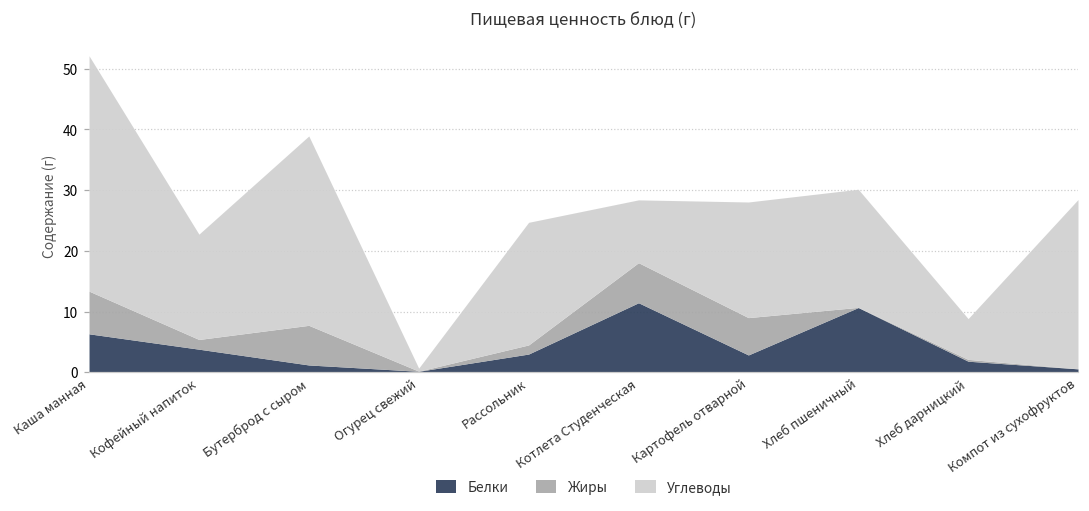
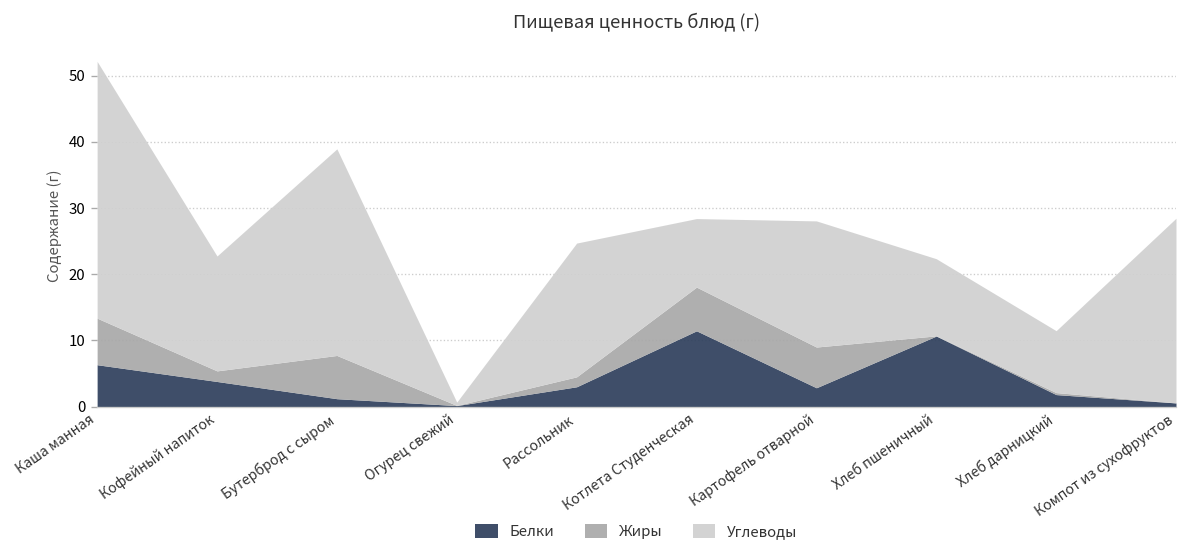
Углеводы, Хлеб пшеничный: 19 -> 12
Углеводы, Хлеб дарницкий: 7 -> 9
